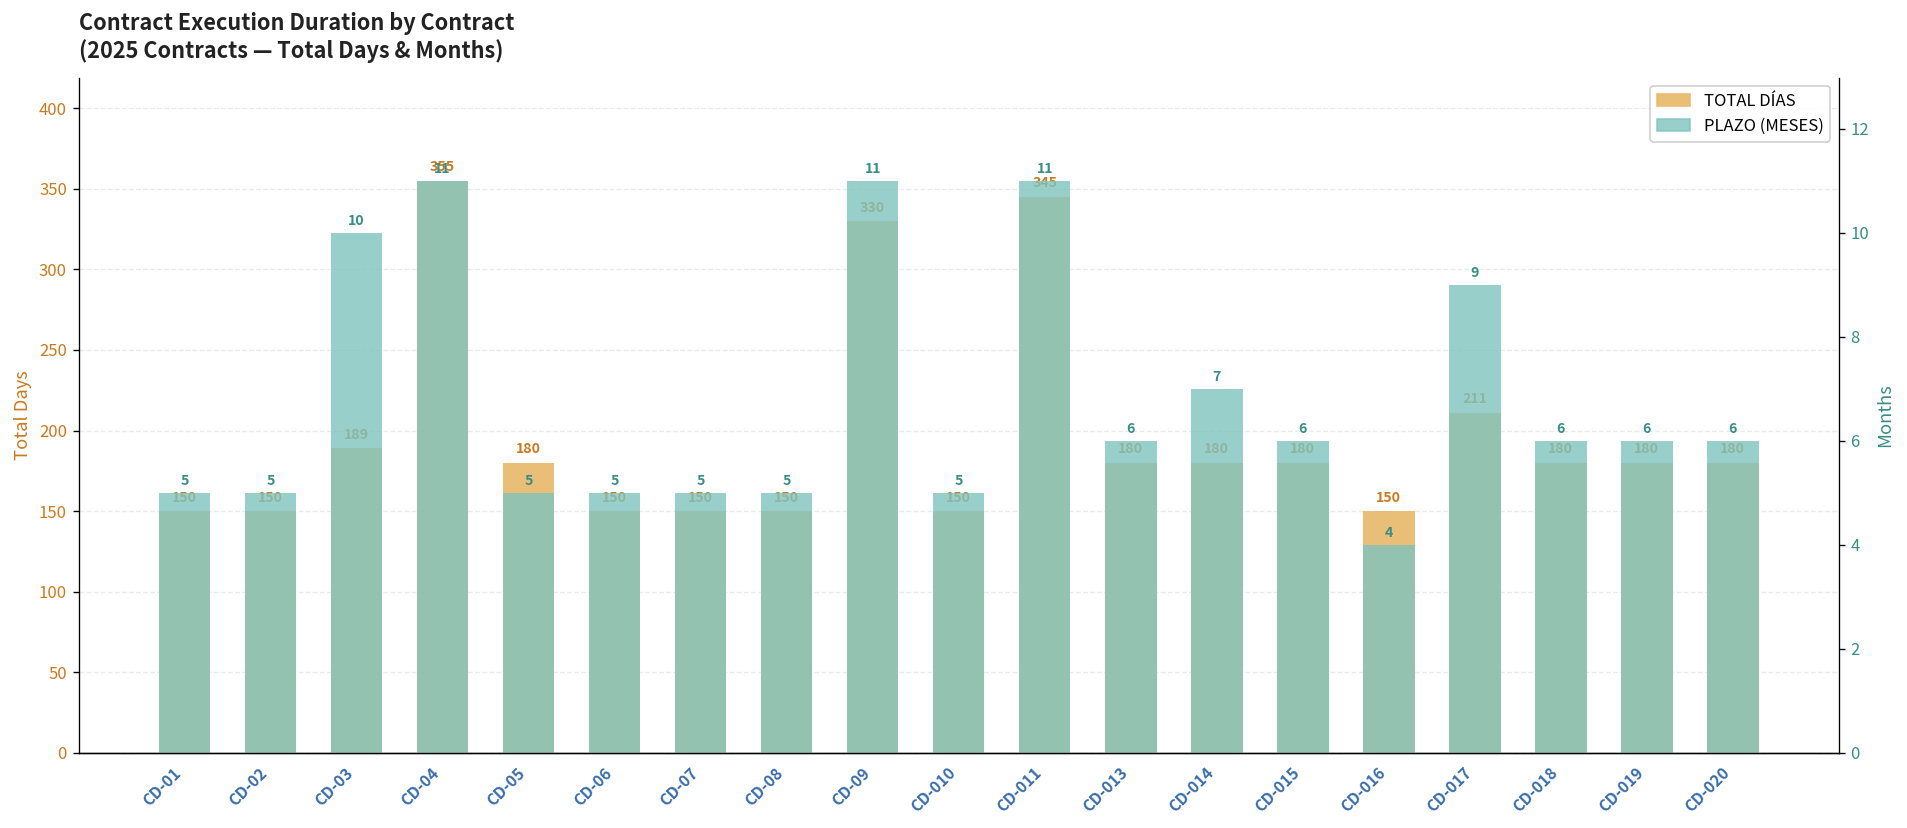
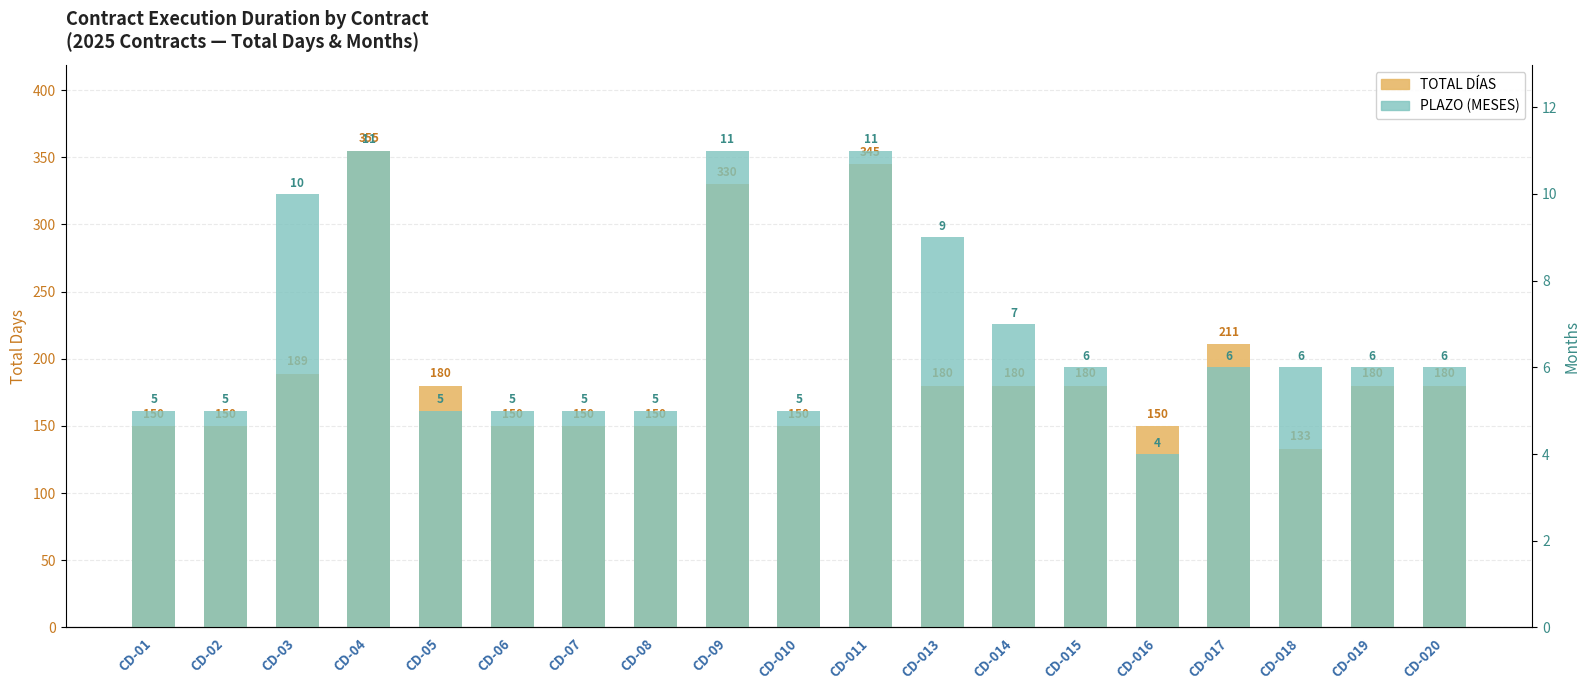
TOTAL DÍAS, CD-018: 180 -> 133
PLAZO (MESES), CD-013: 6 -> 9
PLAZO (MESES), CD-017: 9 -> 6
